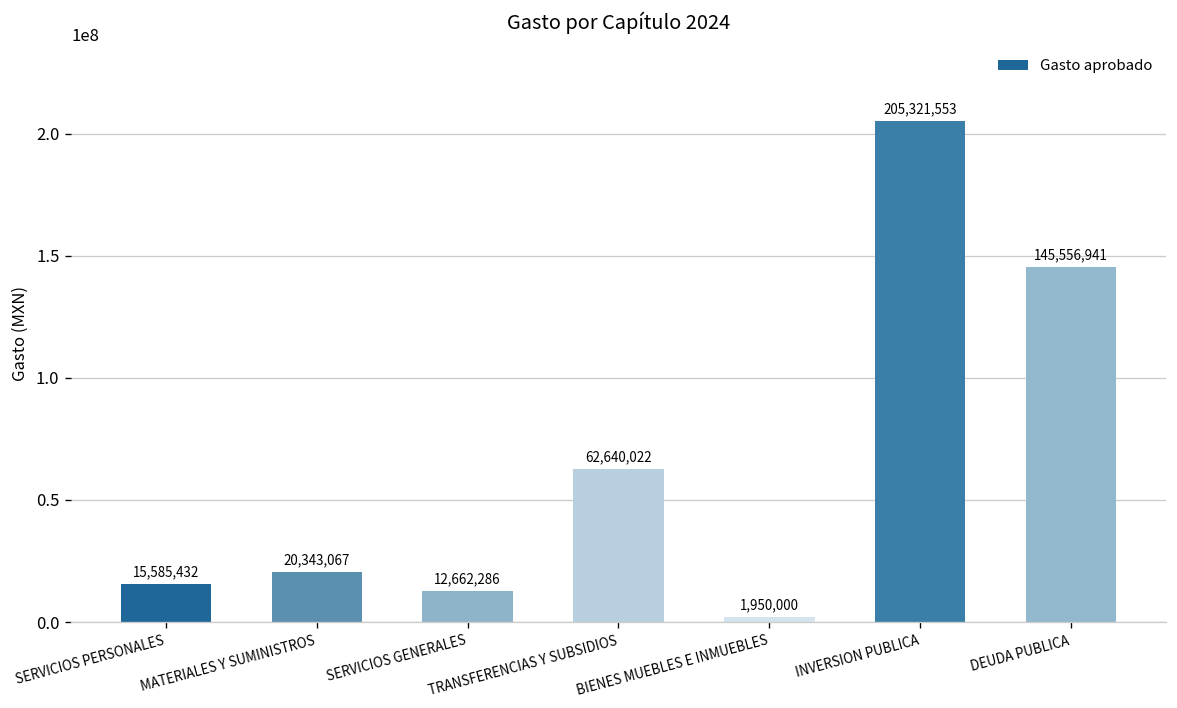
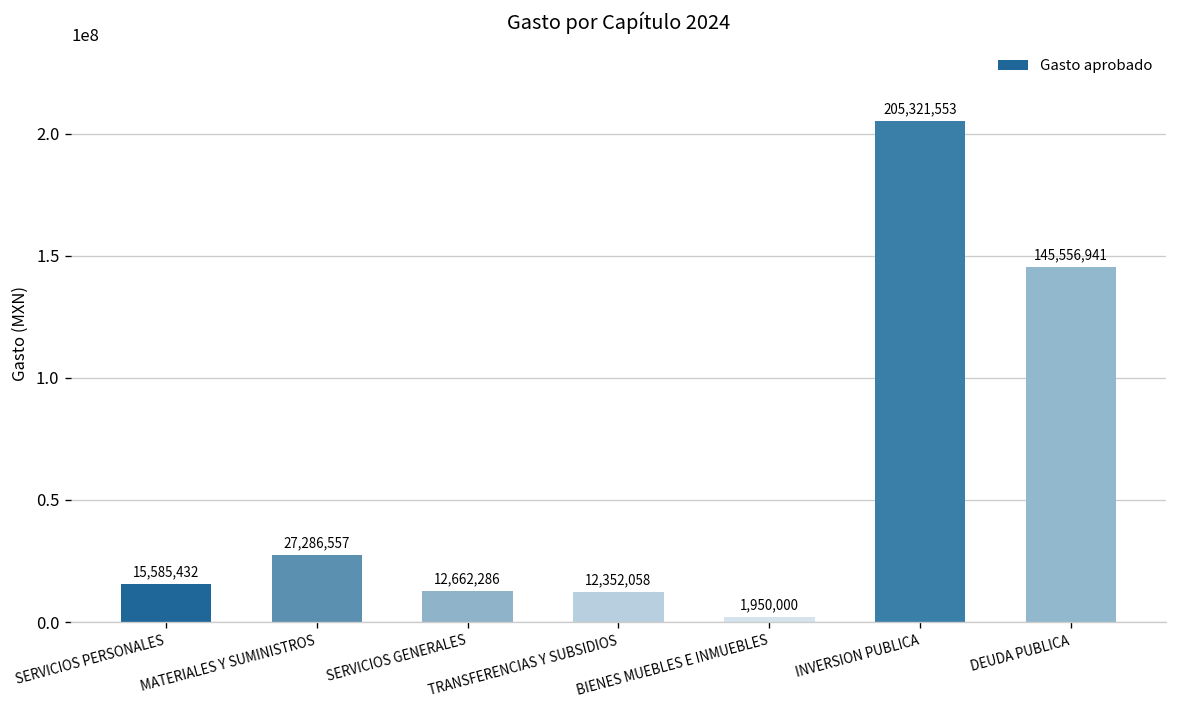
MATERIALES Y SUMINISTROS: 20,343,067 -> 27,286,557
TRANSFERENCIAS Y SUBSIDIOS: 62,640,022 -> 12,352,058
